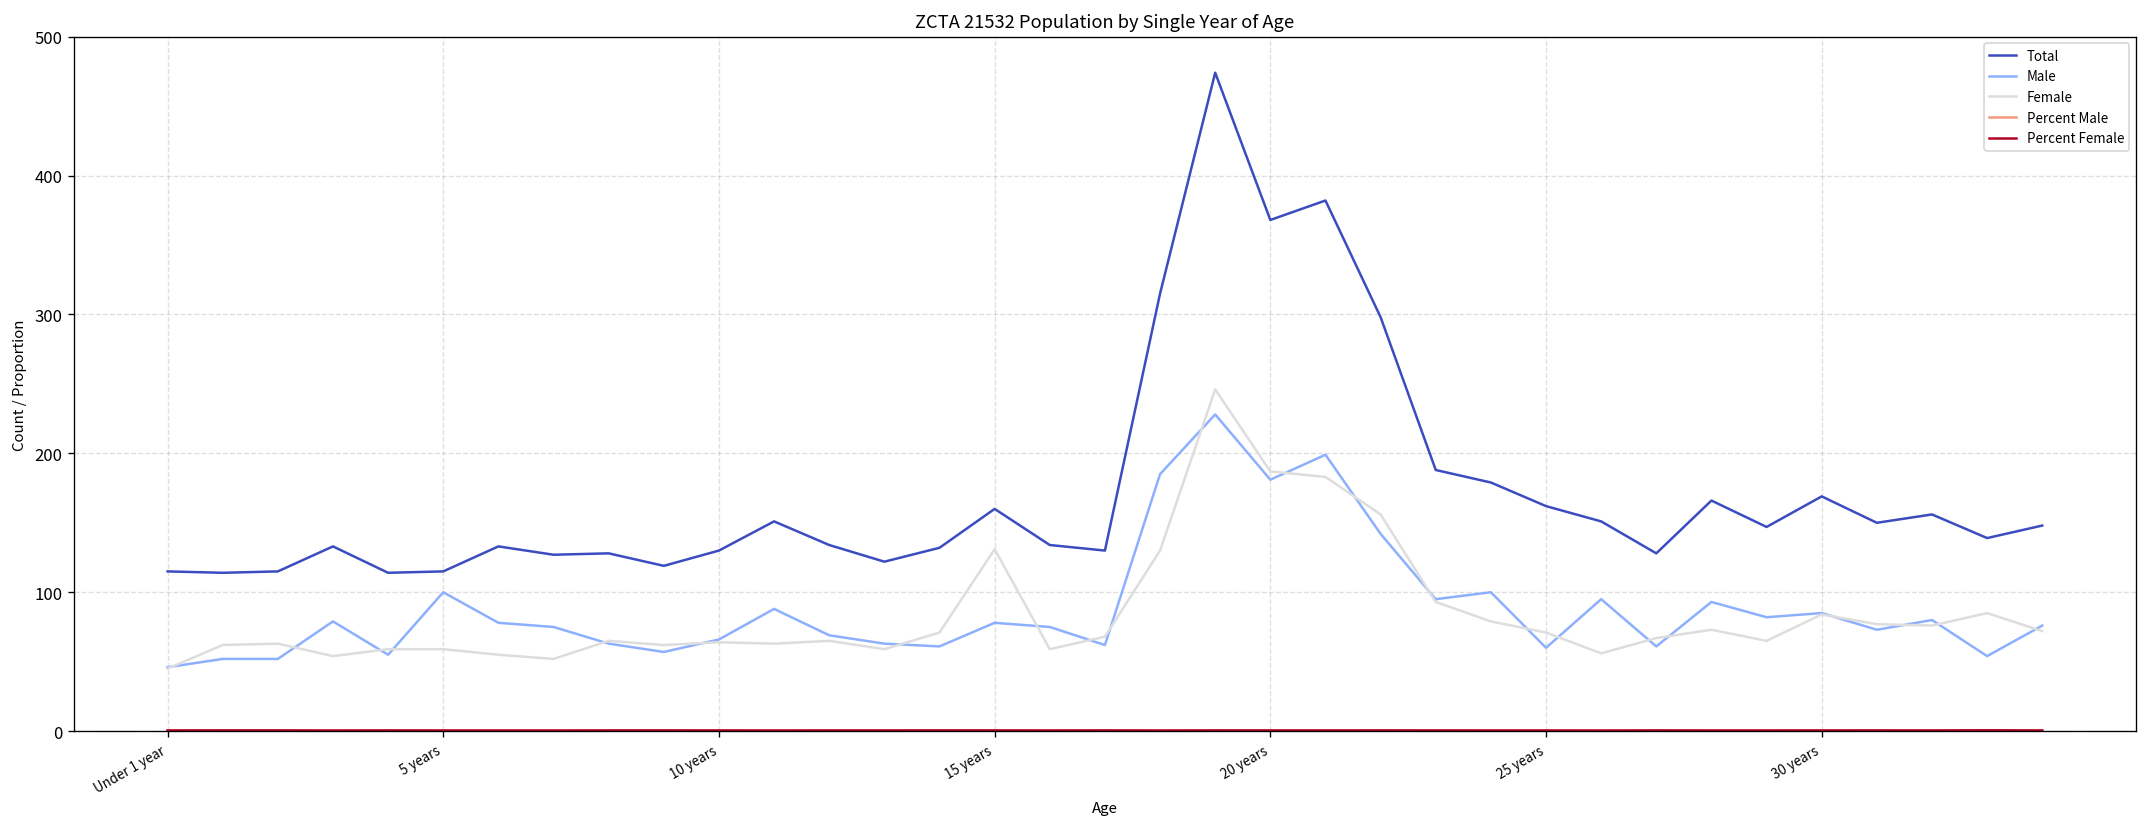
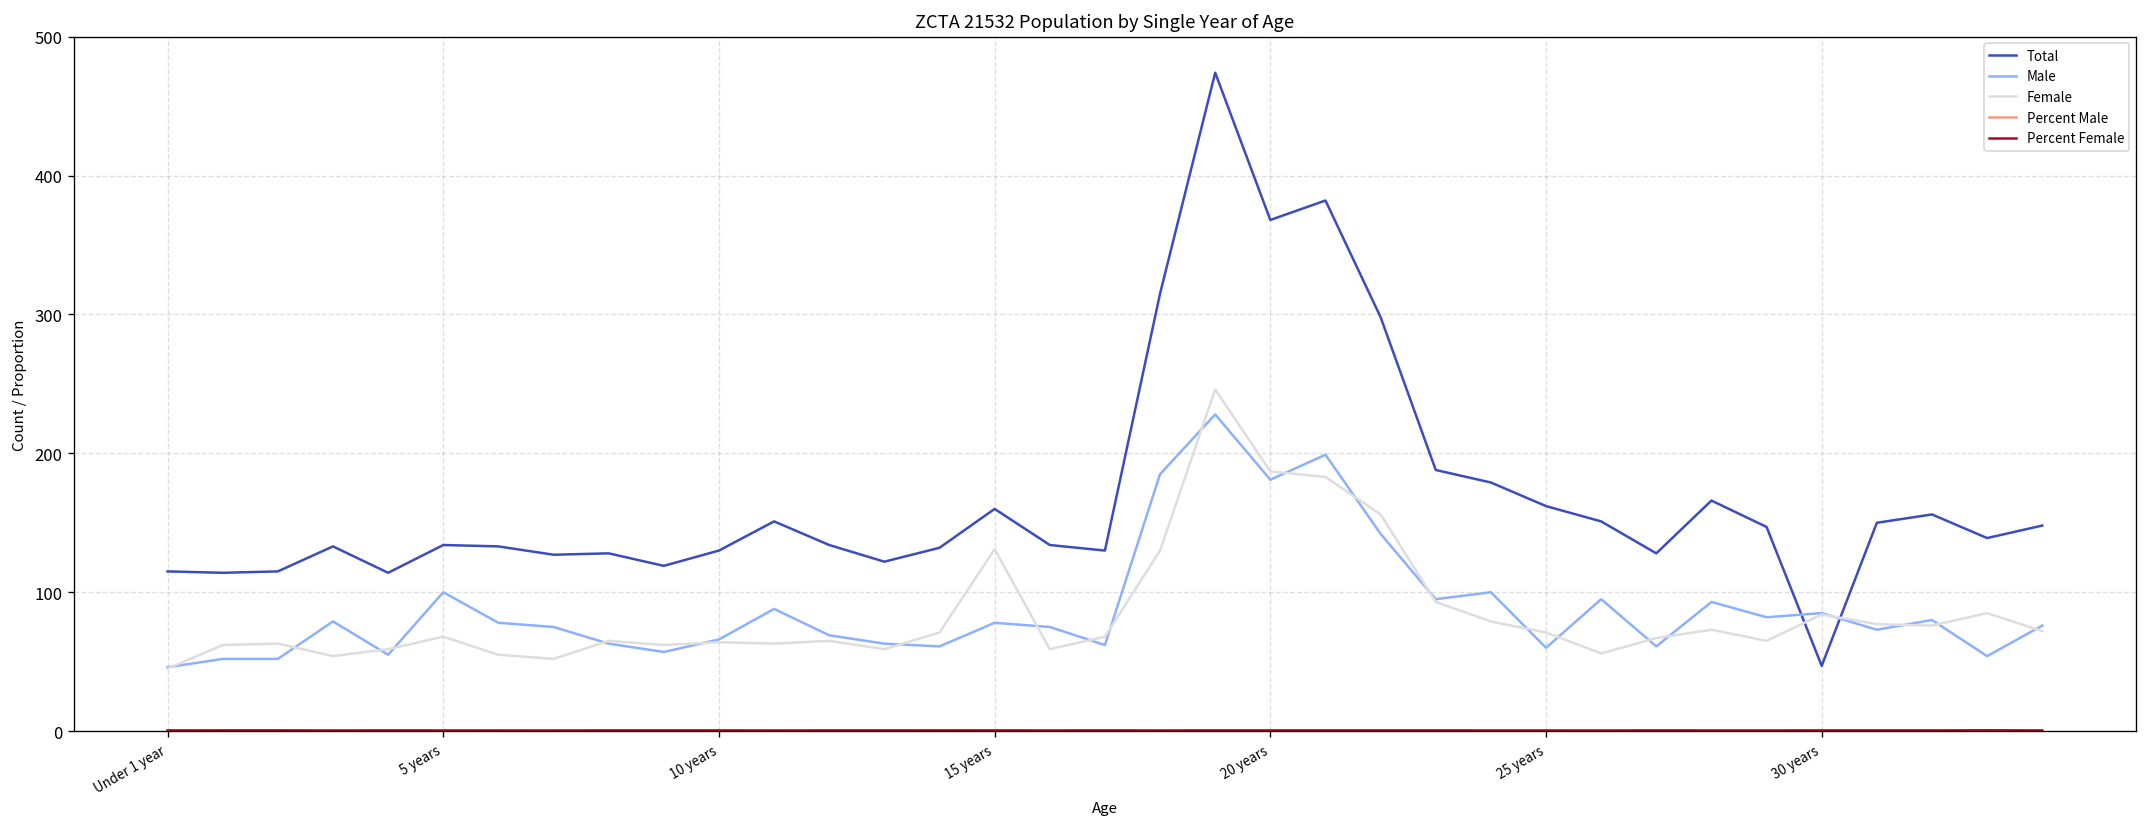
Total, 5 years: 115 -> 134
Female, 5 years: 59 -> 68
Total, 30 years: 169 -> 47
